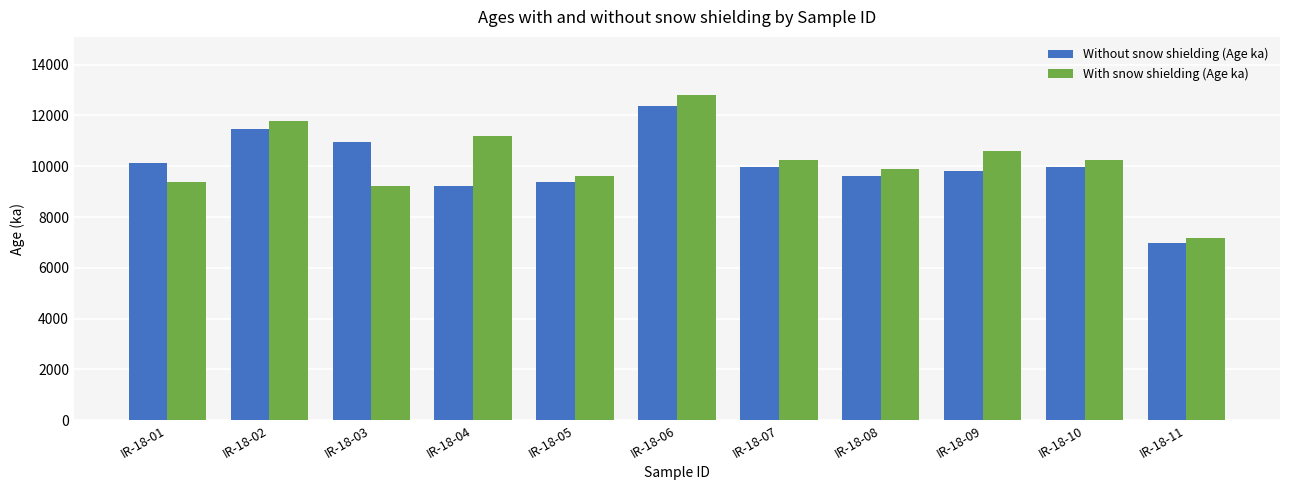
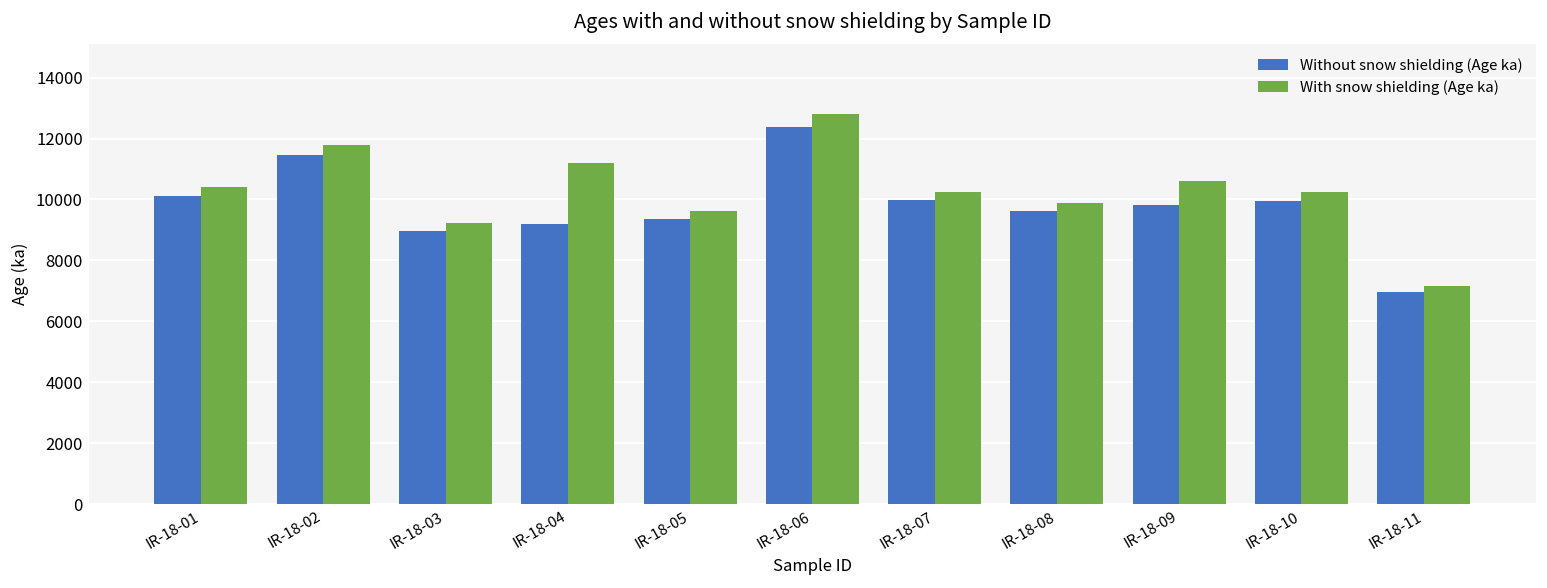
With snow shielding (Age ka), IR-18-01: 9400 -> 10400
Without snow shielding (Age ka), IR-18-03: 10900 -> 9000
